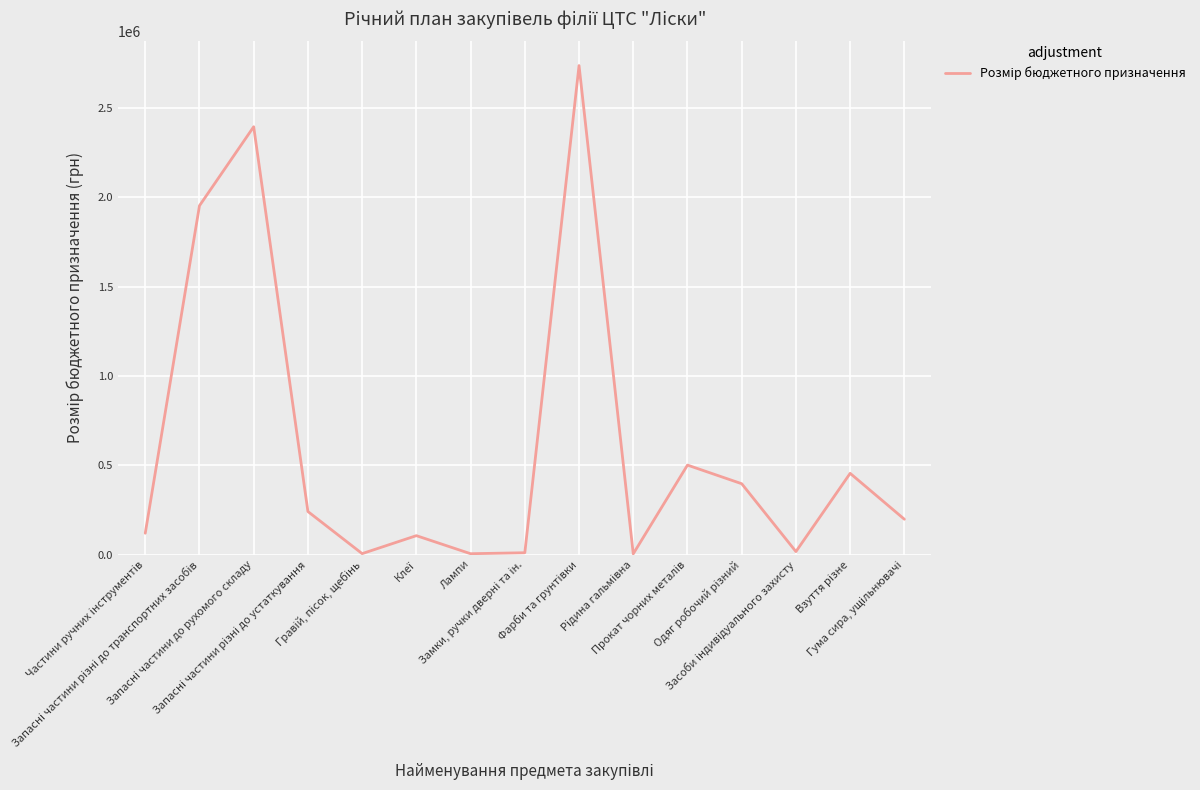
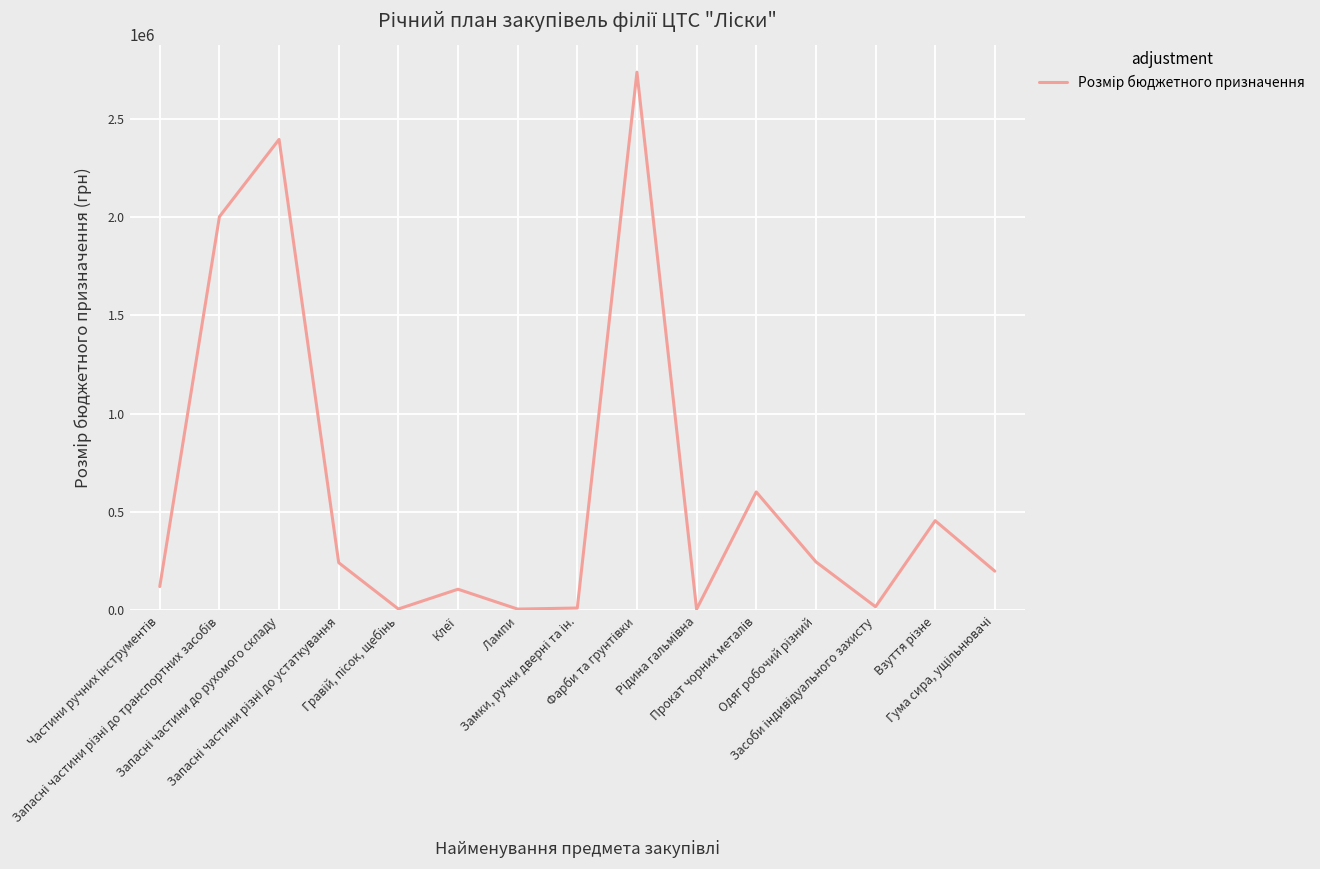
Запасні частини різні до транспортних засобів: 1950000 -> 2000000
Прокат чорних металів: 500000 -> 600000
Одяг робочий різний: 400000 -> 250000
